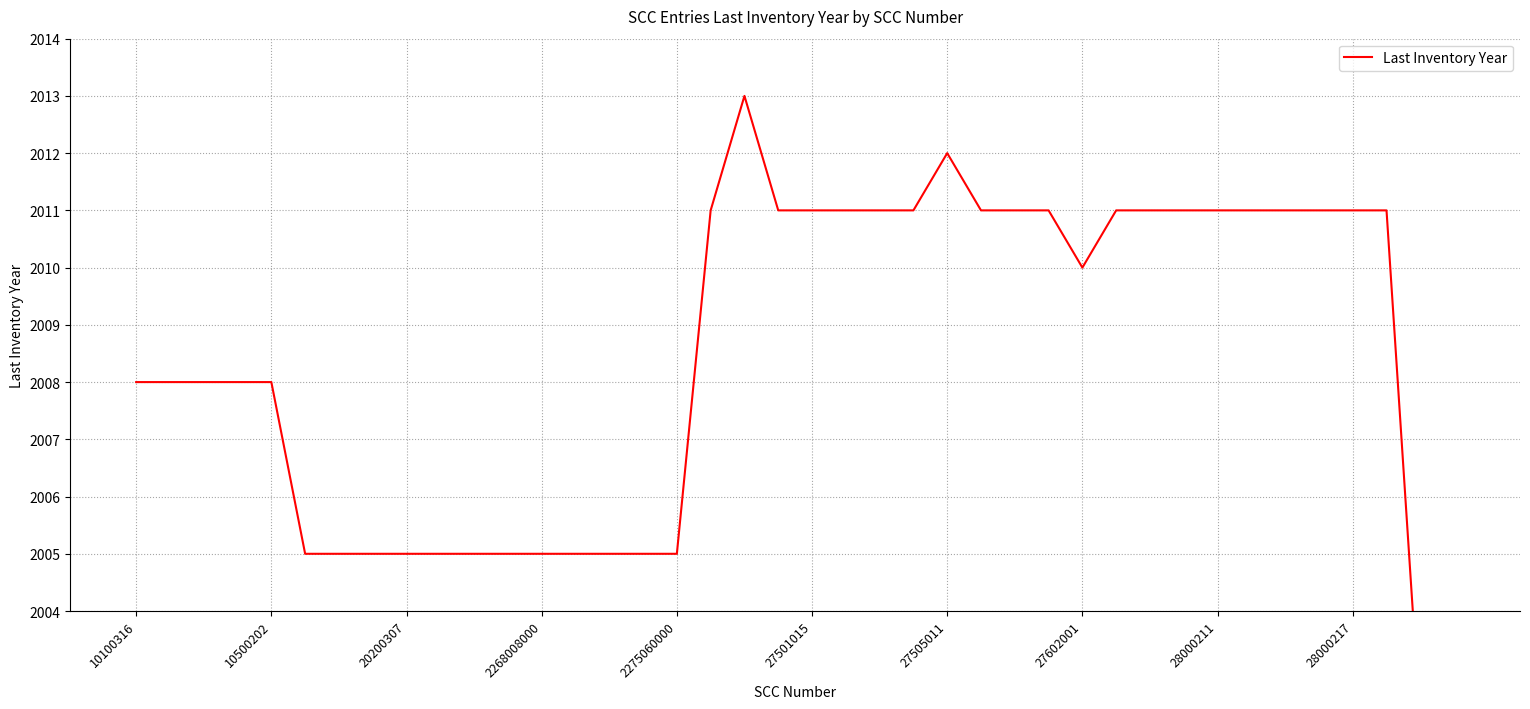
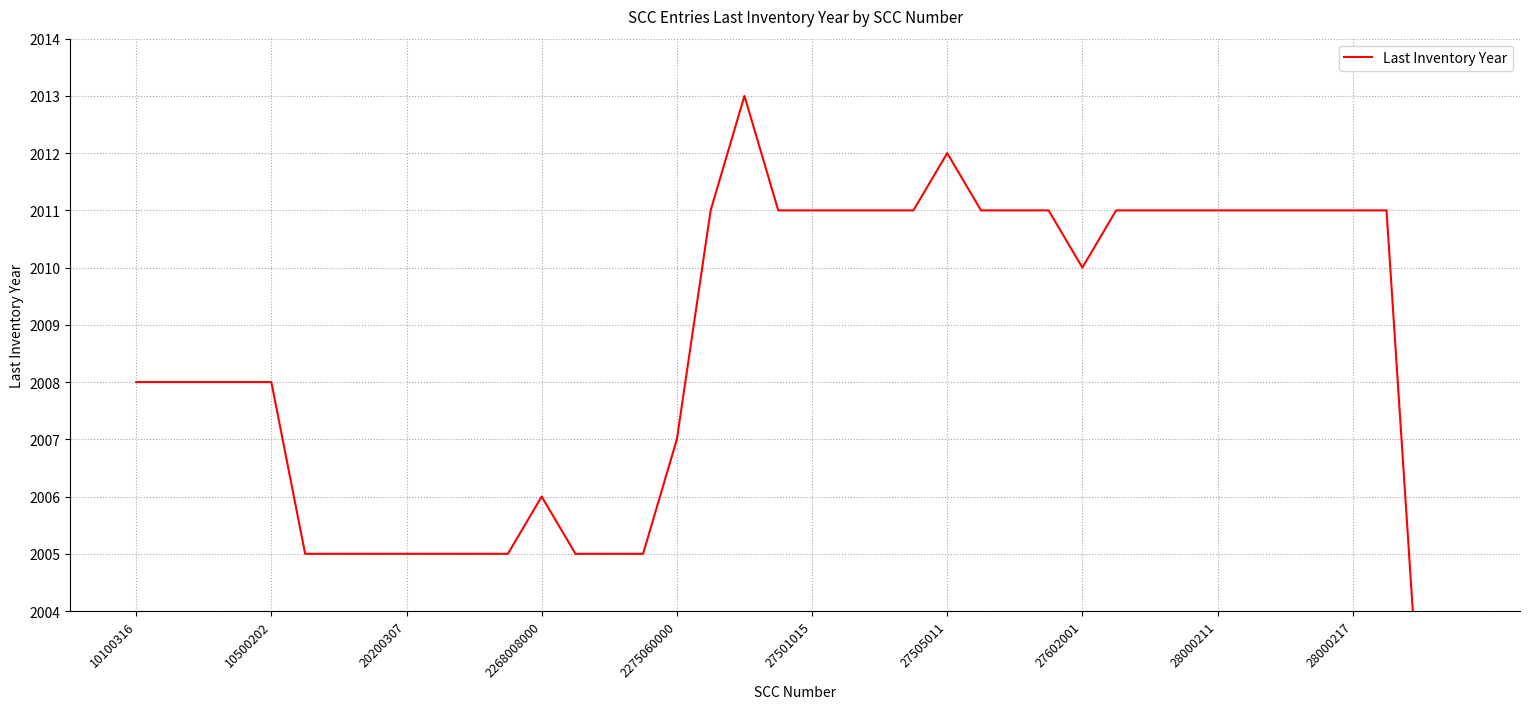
2268008000: 2005 -> 2006
2275060000: 2005 -> 2007
